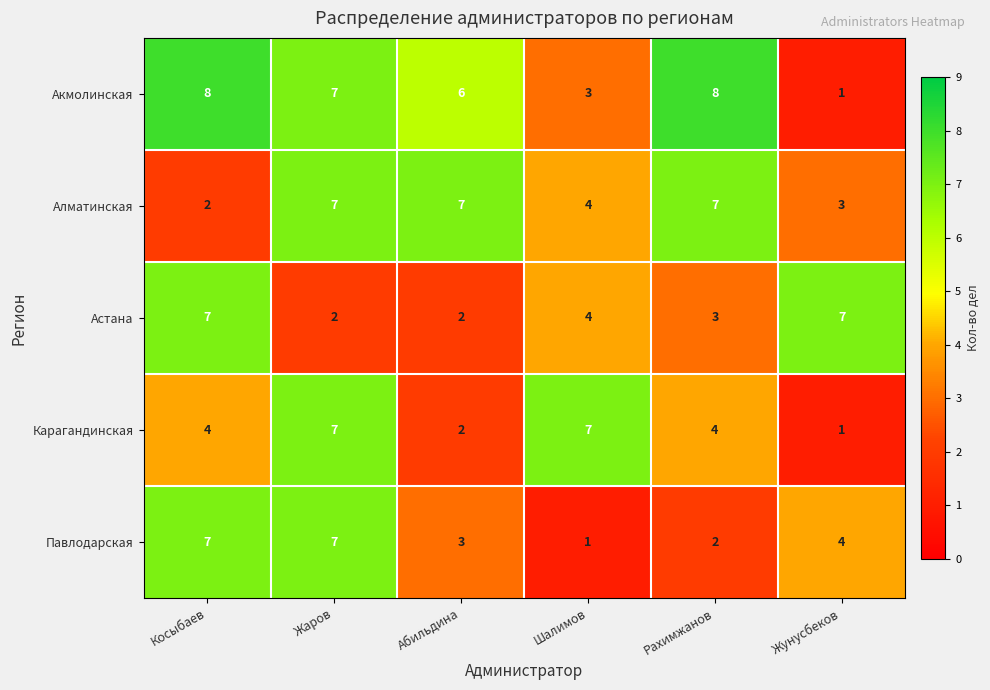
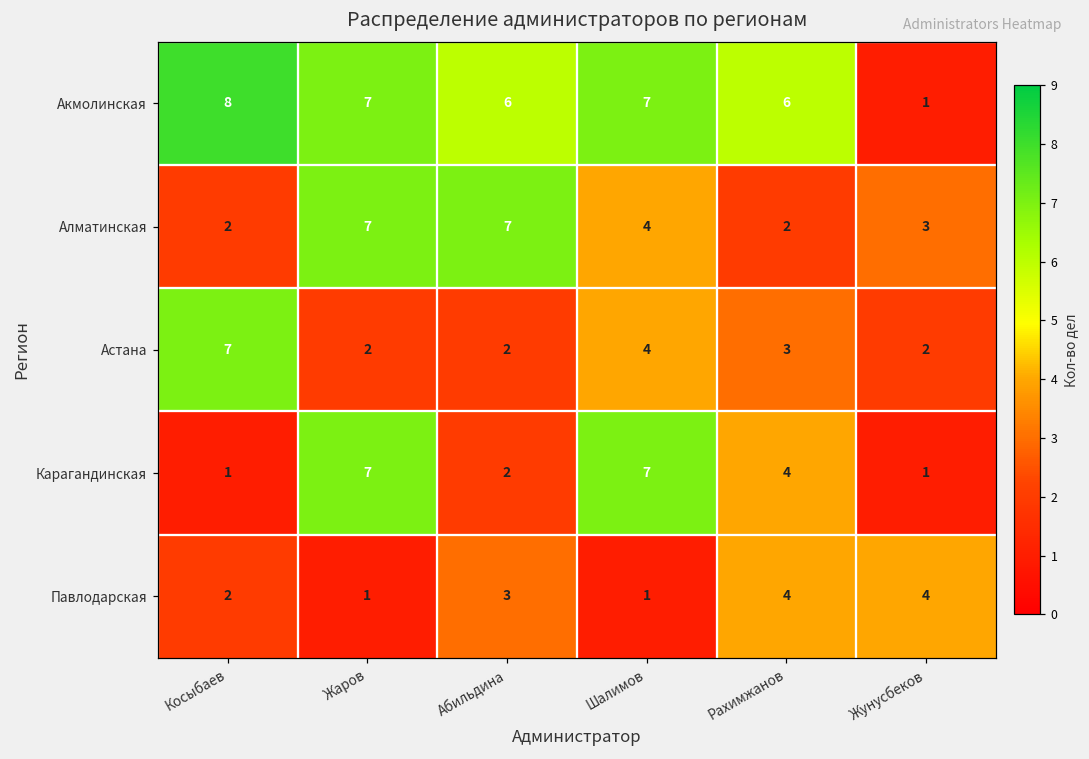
Акмолинская, Шалимов: 3 -> 7
Акмолинская, Рахимжанов: 8 -> 6
Алматинская, Рахимжанов: 7 -> 2
Астана, Жунусбеков: 7 -> 2
Карагандинская, Косыбаев: 4 -> 1
Павлодарская, Косыбаев: 7 -> 2
Павлодарская, Жаров: 7 -> 1
Павлодарская, Рахимжанов: 2 -> 4
